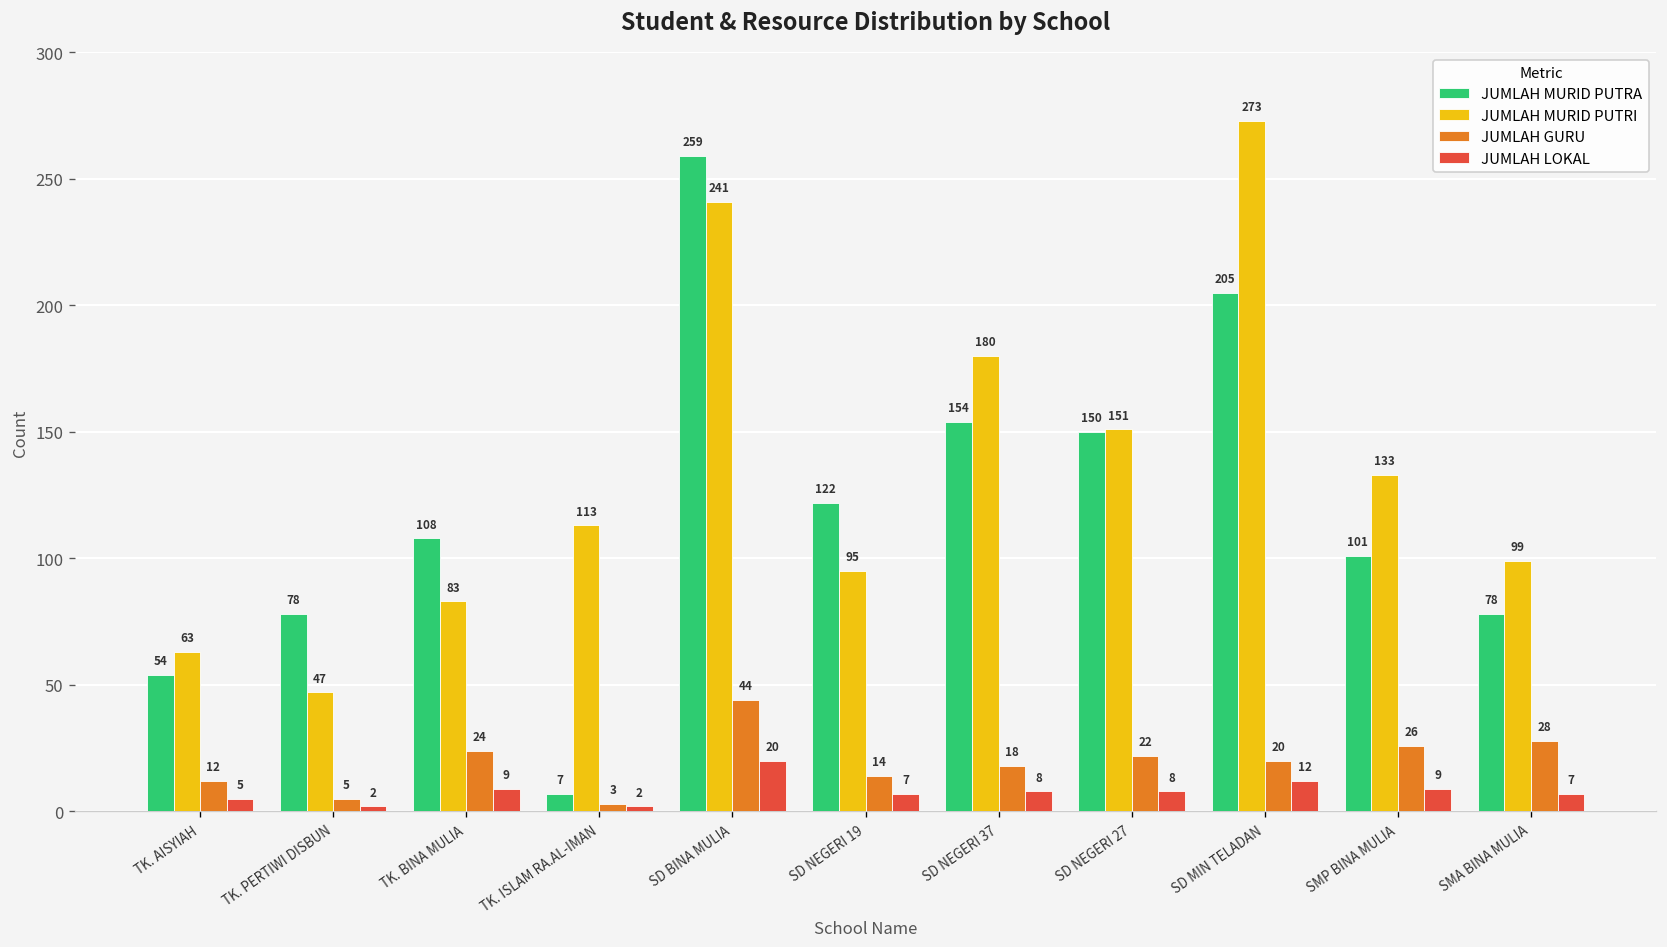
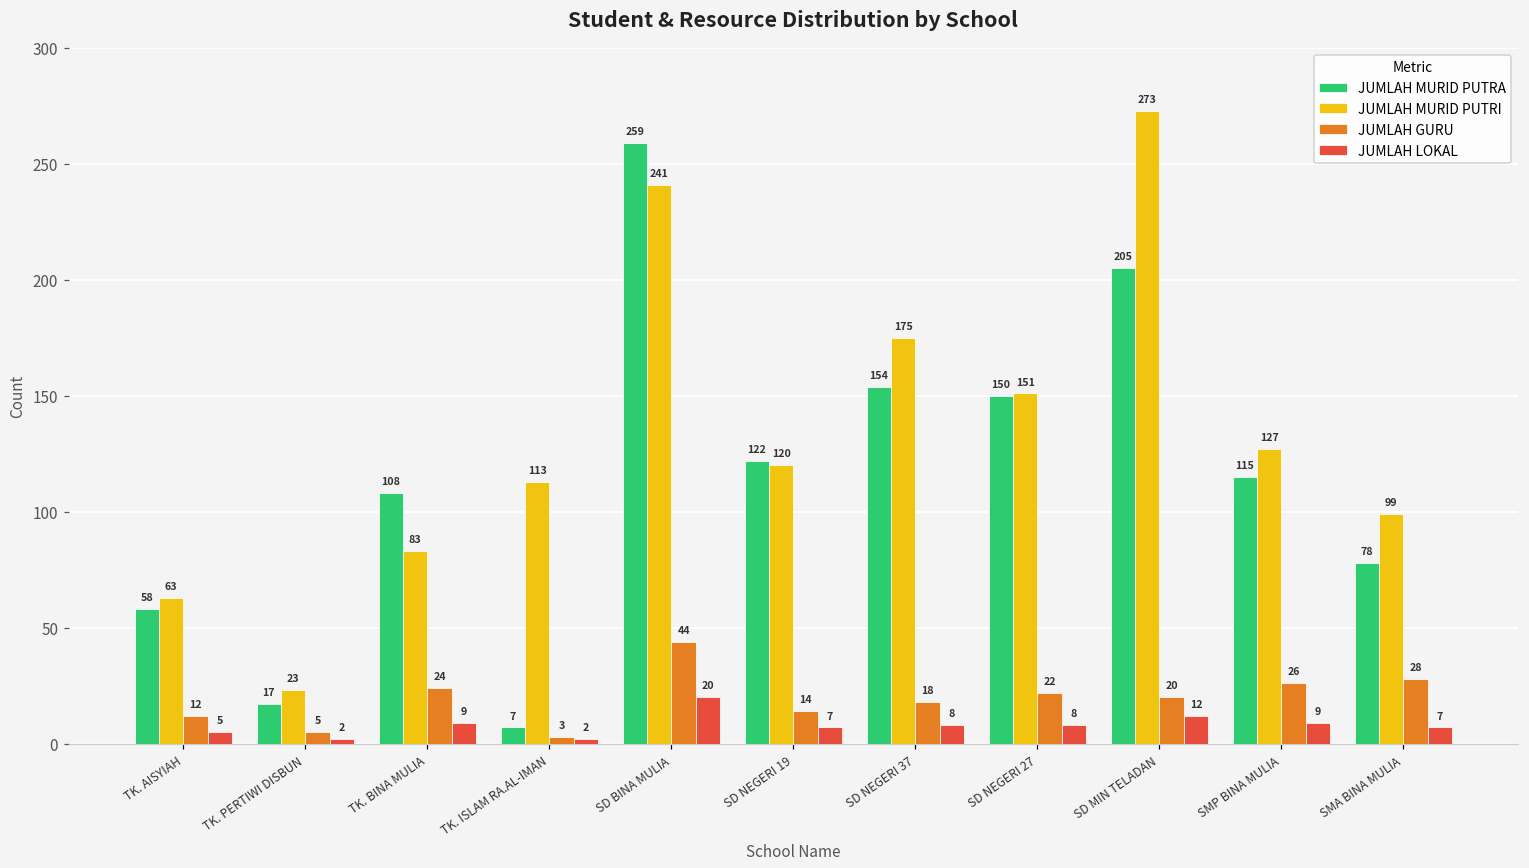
JUMLAH MURID PUTRA, TK. AISYIAH: 54 -> 58
JUMLAH MURID PUTRA, TK. PERTIWI DISBUN: 78 -> 17
JUMLAH MURID PUTRI, TK. PERTIWI DISBUN: 47 -> 23
JUMLAH MURID PUTRI, SD NEGERI 19: 95 -> 120
JUMLAH MURID PUTRI, SD NEGERI 37: 180 -> 175
JUMLAH MURID PUTRA, SMP BINA MULIA: 101 -> 115
JUMLAH MURID PUTRI, SMP BINA MULIA: 133 -> 127
